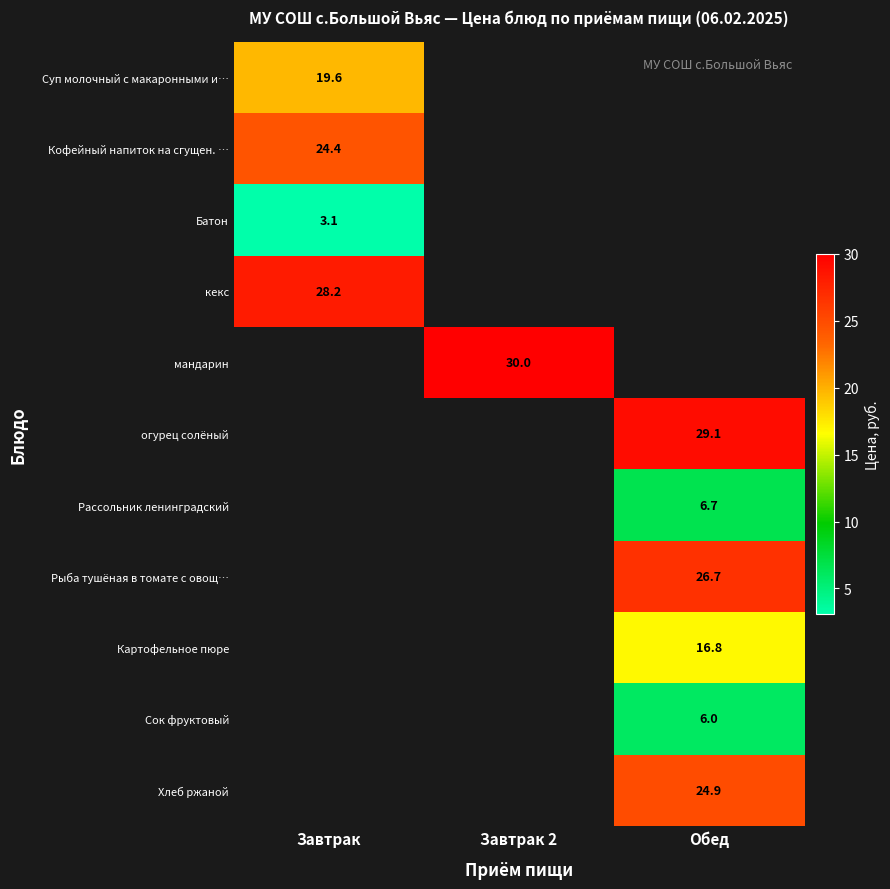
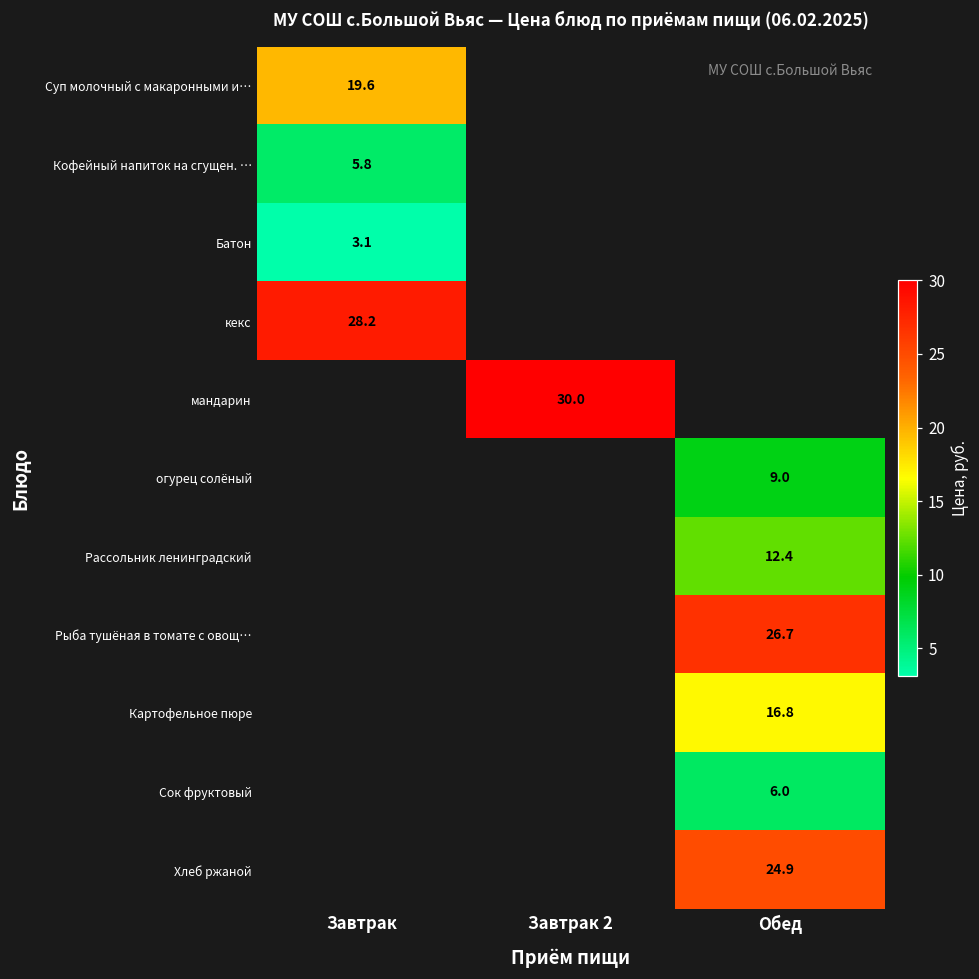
Кофейный напиток на сгущен. …, Завтрак: 24.4 -> 5.8
огурец солёный, Обед: 29.1 -> 9.0
Рассольник ленинградский, Обед: 6.7 -> 12.4
